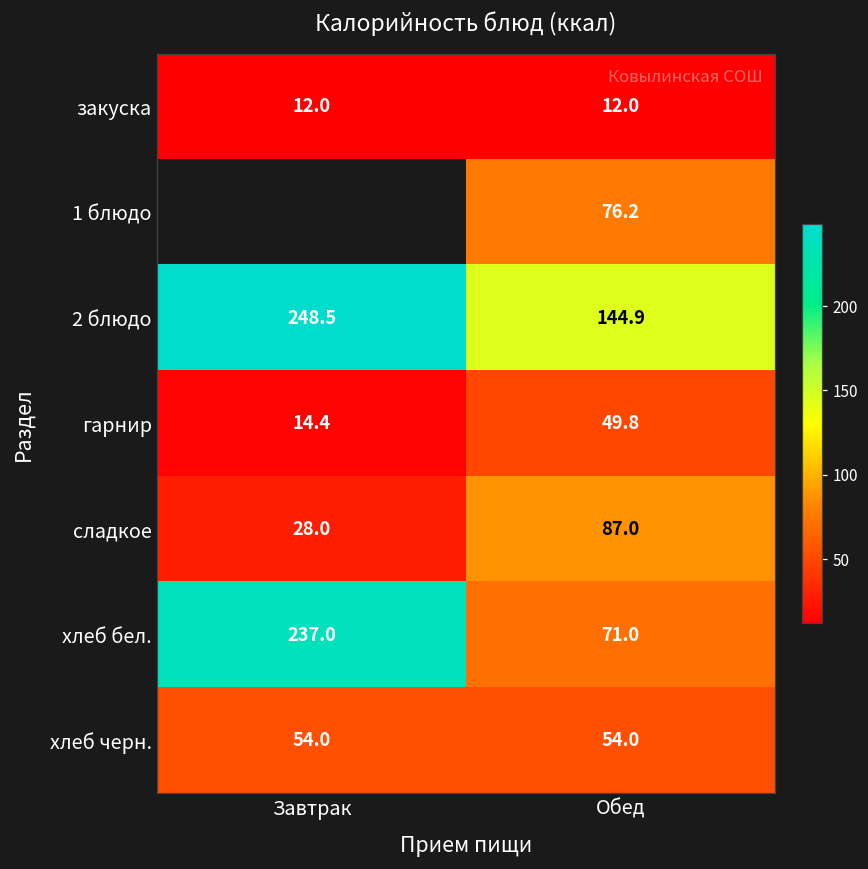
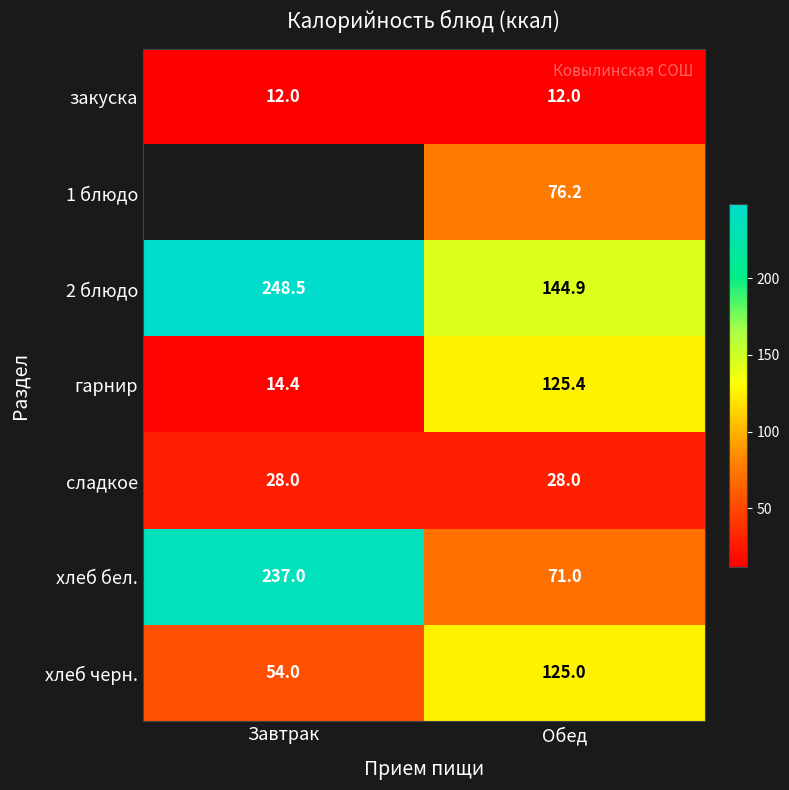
гарнир, Обед: 49.8 -> 125.4
сладкое, Обед: 87.0 -> 28.0
хлеб черн., Обед: 54.0 -> 125.0
